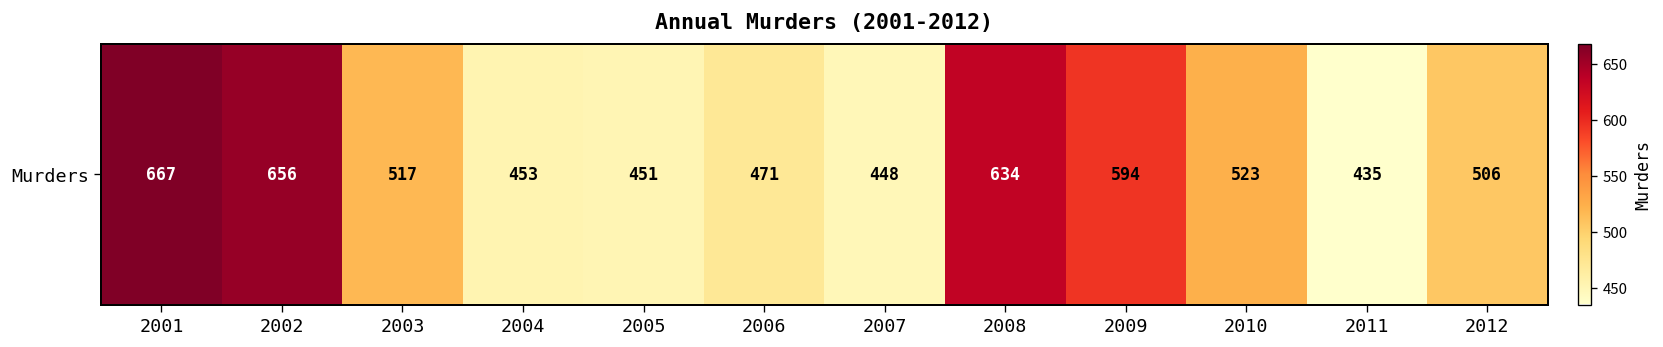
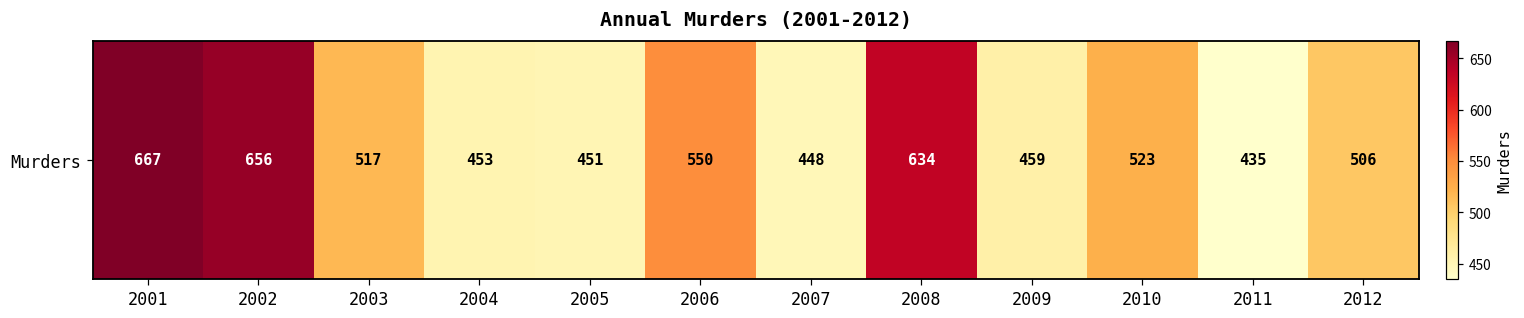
Murders, 2006: 471 -> 550
Murders, 2009: 594 -> 459
